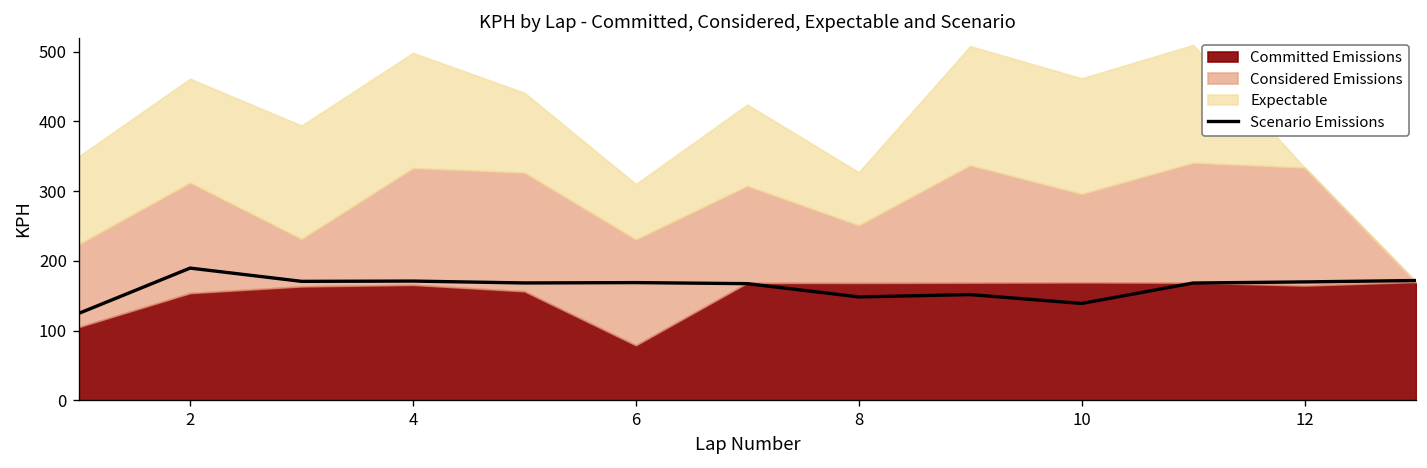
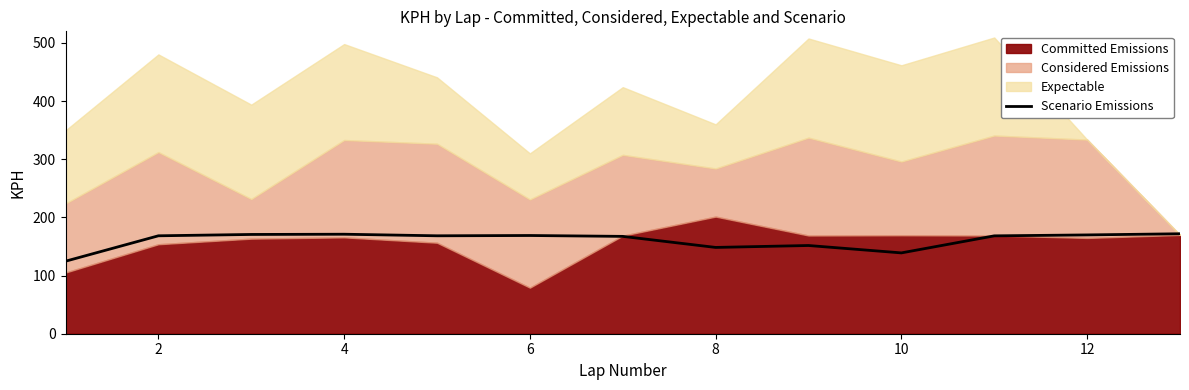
Scenario Emissions, 2: 190 -> 170
Expectable, 2: 150 -> 170
Committed Emissions, 8: 170 -> 200
